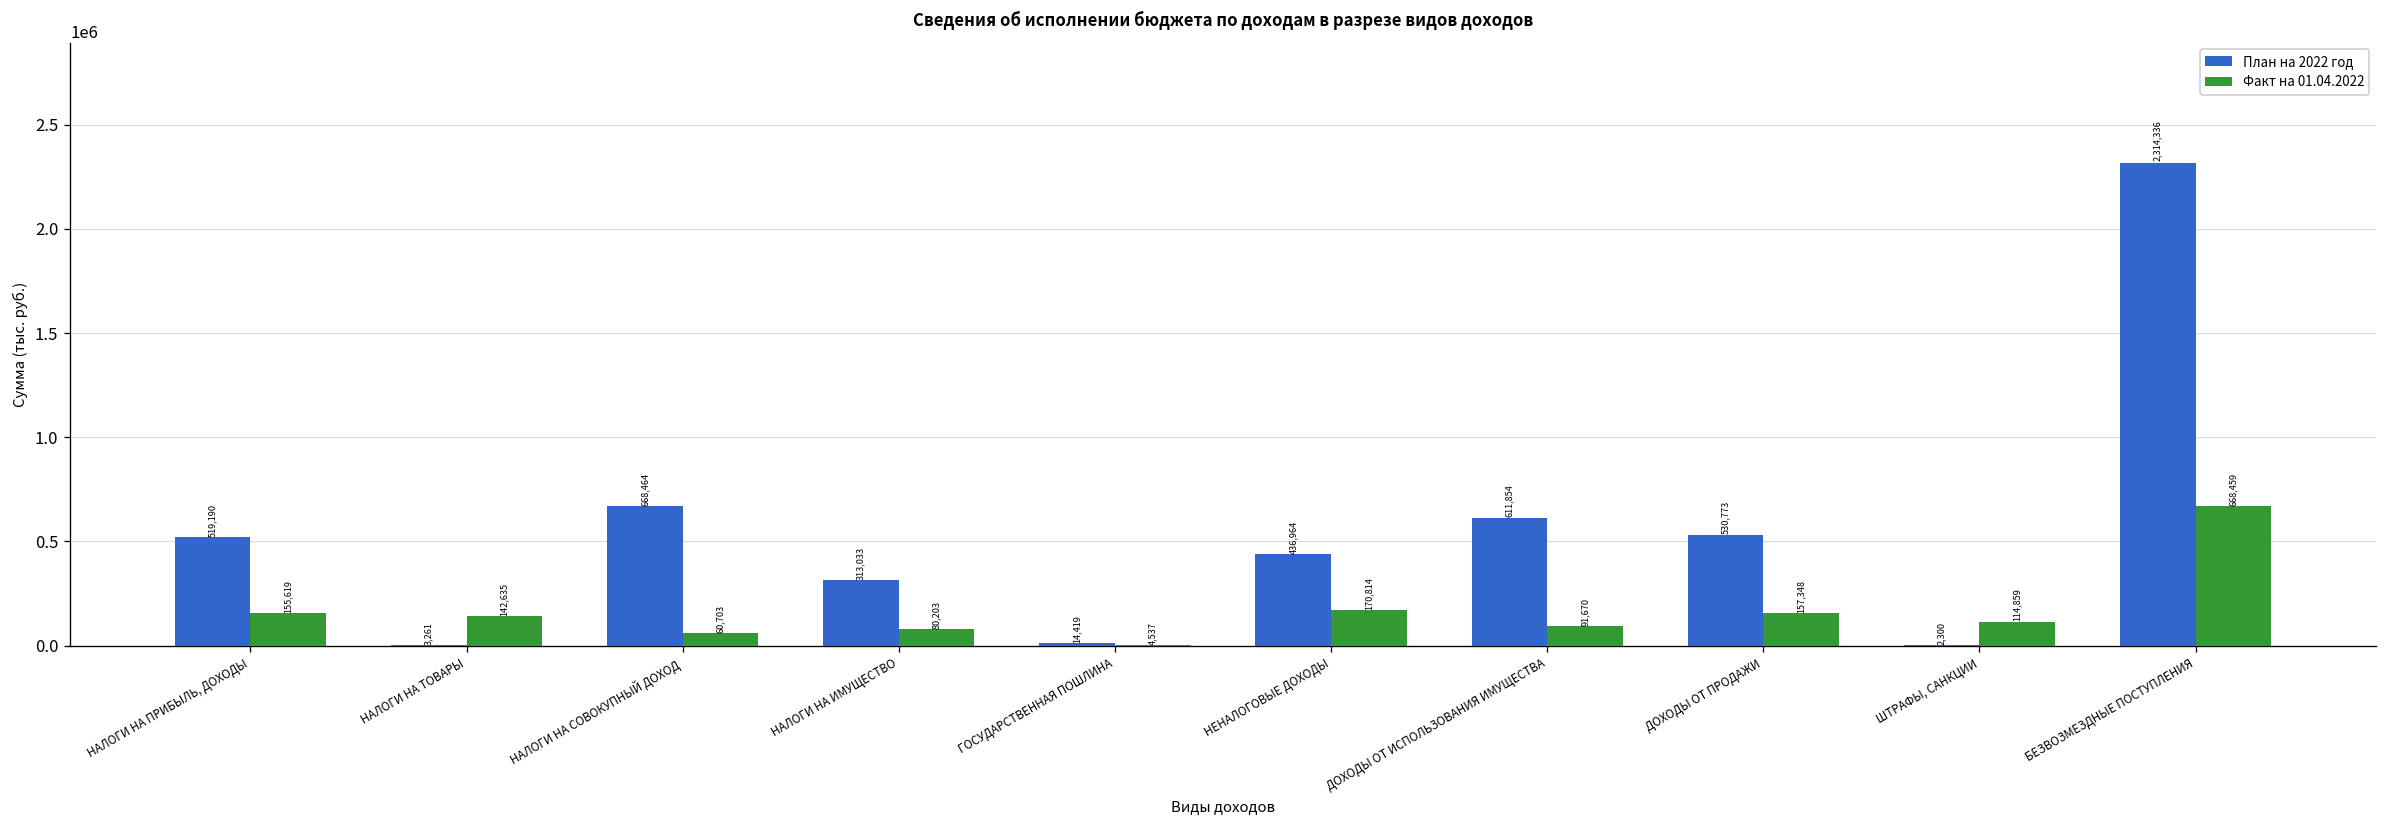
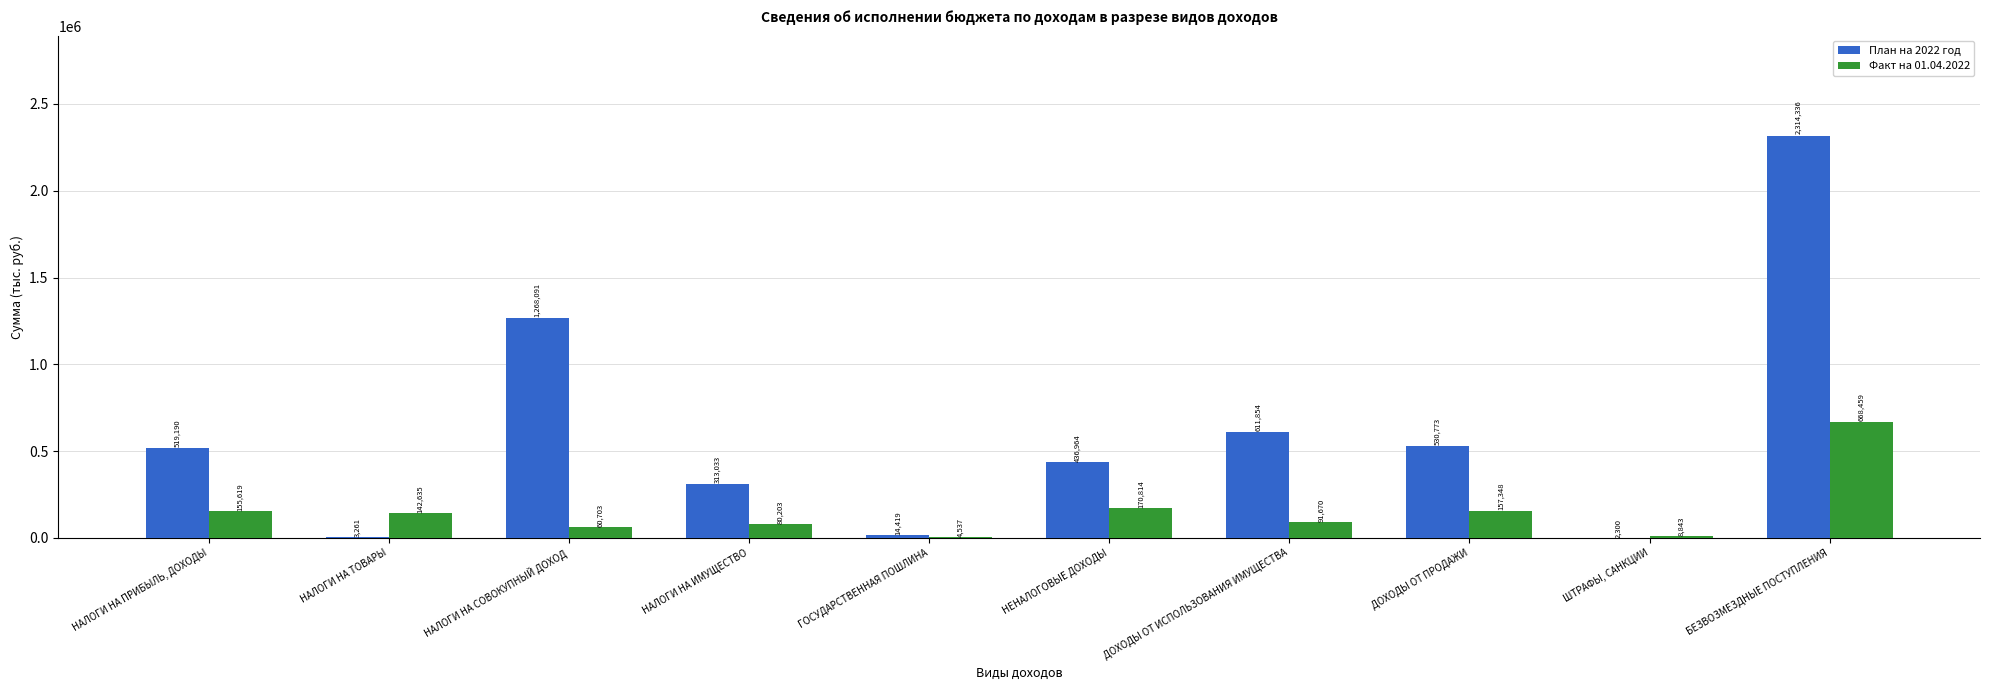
План на 2022 год, НАЛОГИ НА СОВОКУПНЫЙ ДОХОД: 668,464 -> 1,268,091
Факт на 01.04.2022, ШТРАФЫ, САНКЦИИ: 114,859 -> 8,843
